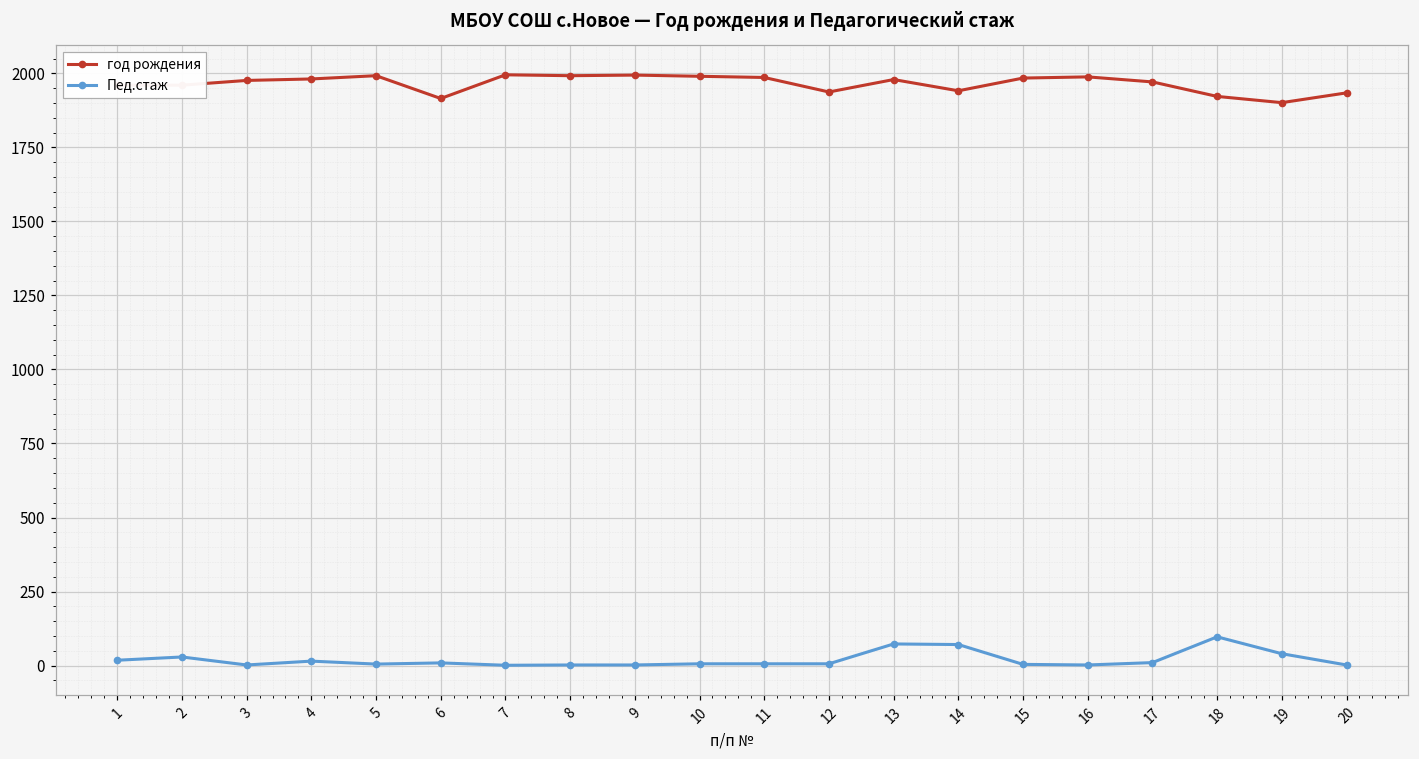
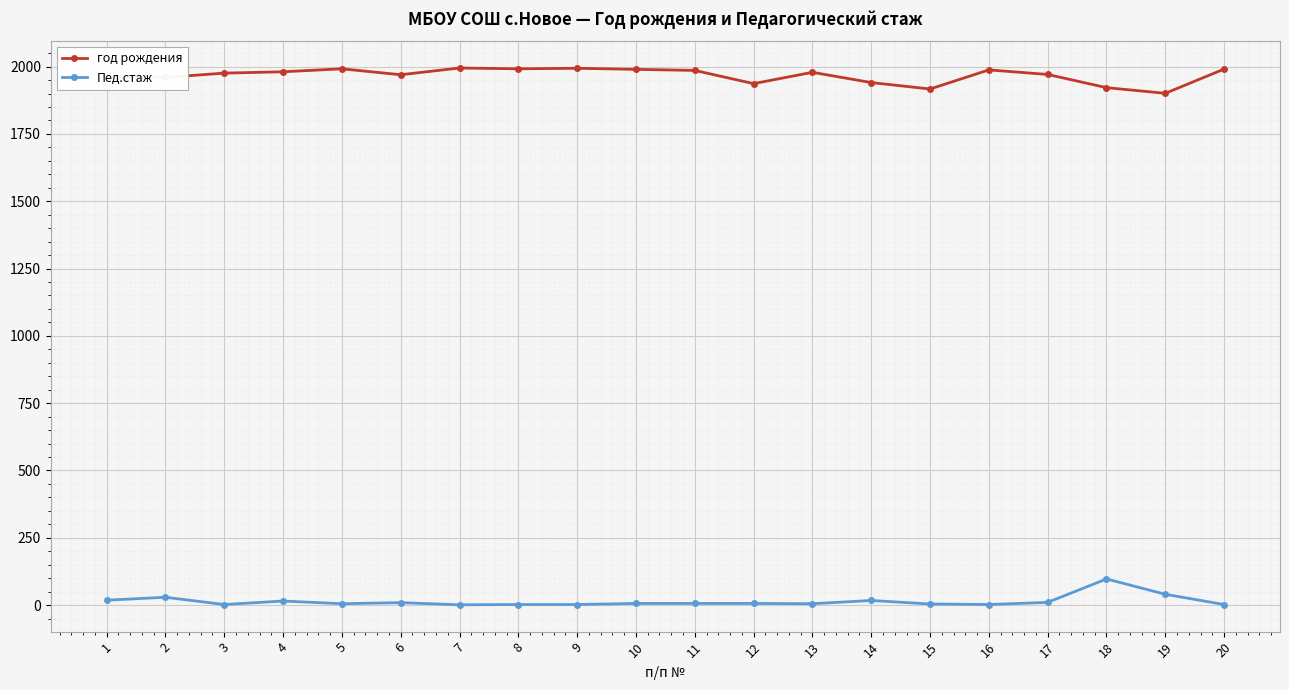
год рождения, 6: 1920 -> 1970
Пед.стаж, 13: 70 -> 10
Пед.стаж, 14: 70 -> 20
год рождения, 15: 1980 -> 1920
год рождения, 20: 1930 -> 1990
